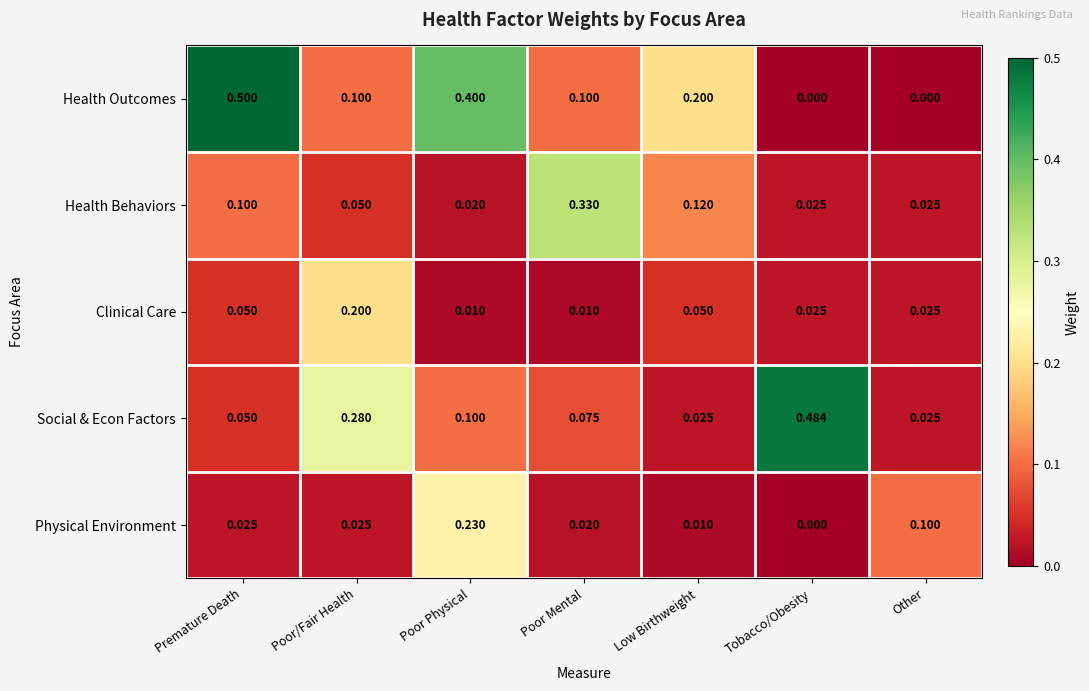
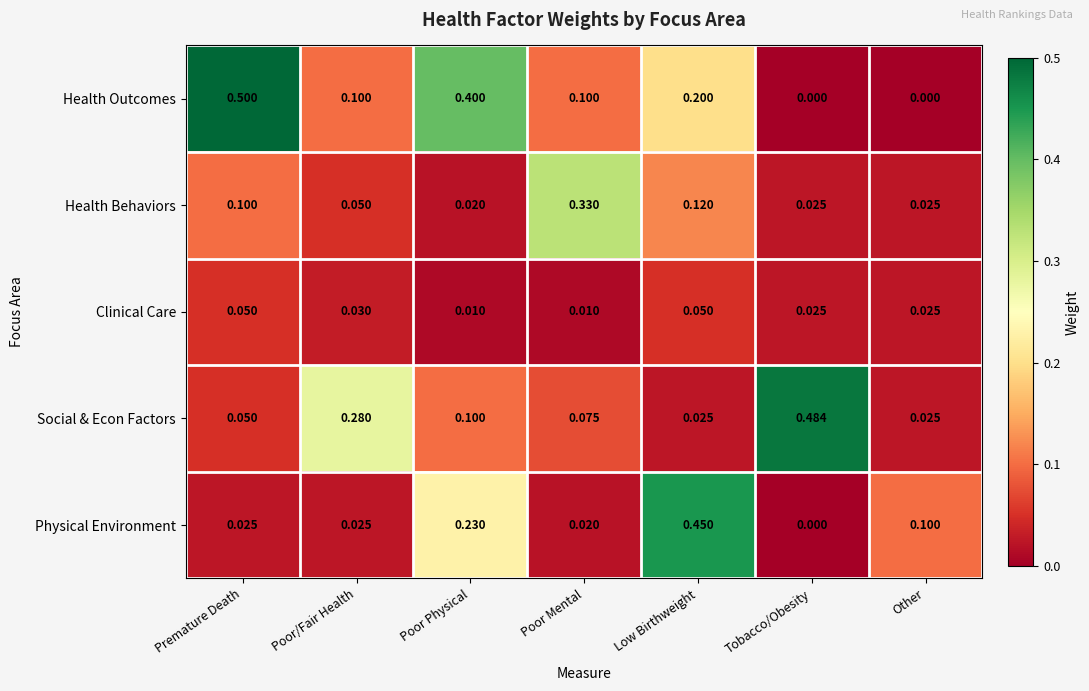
Clinical Care, Poor/Fair Health: 0.200 -> 0.030
Physical Environment, Low Birthweight: 0.010 -> 0.450
